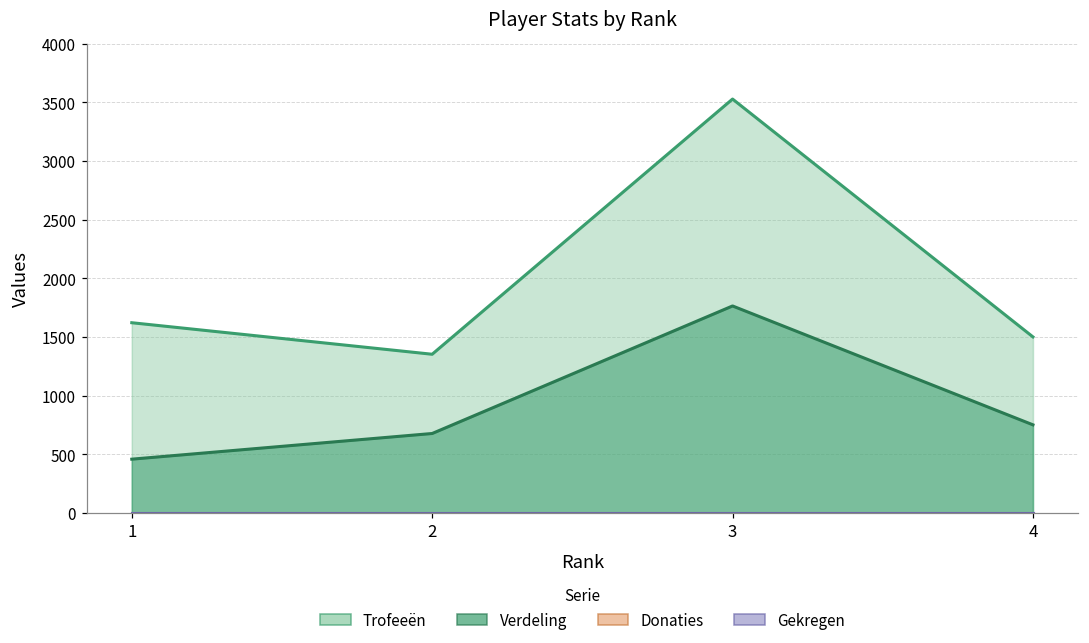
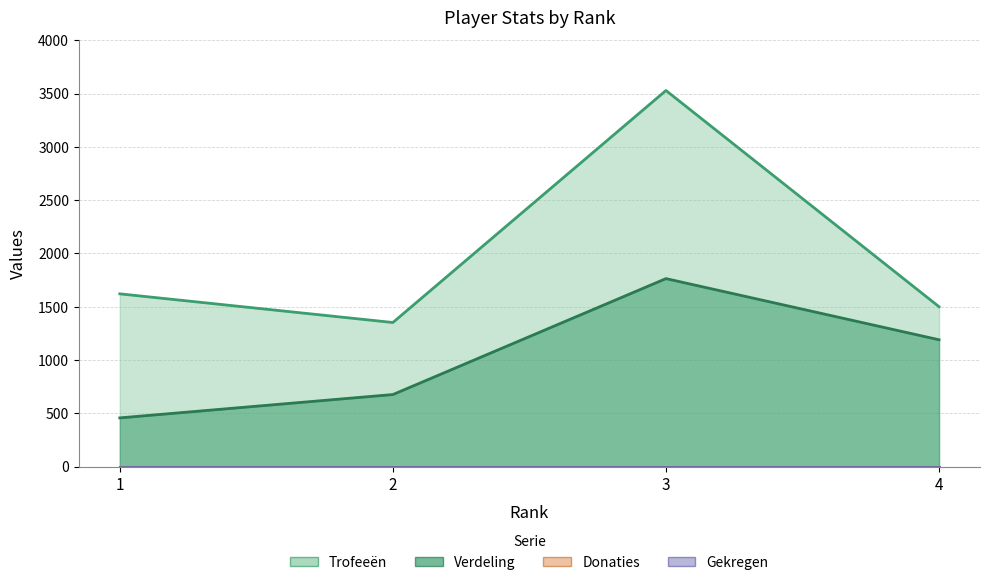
Verdeling, 4: 750 -> 1190
